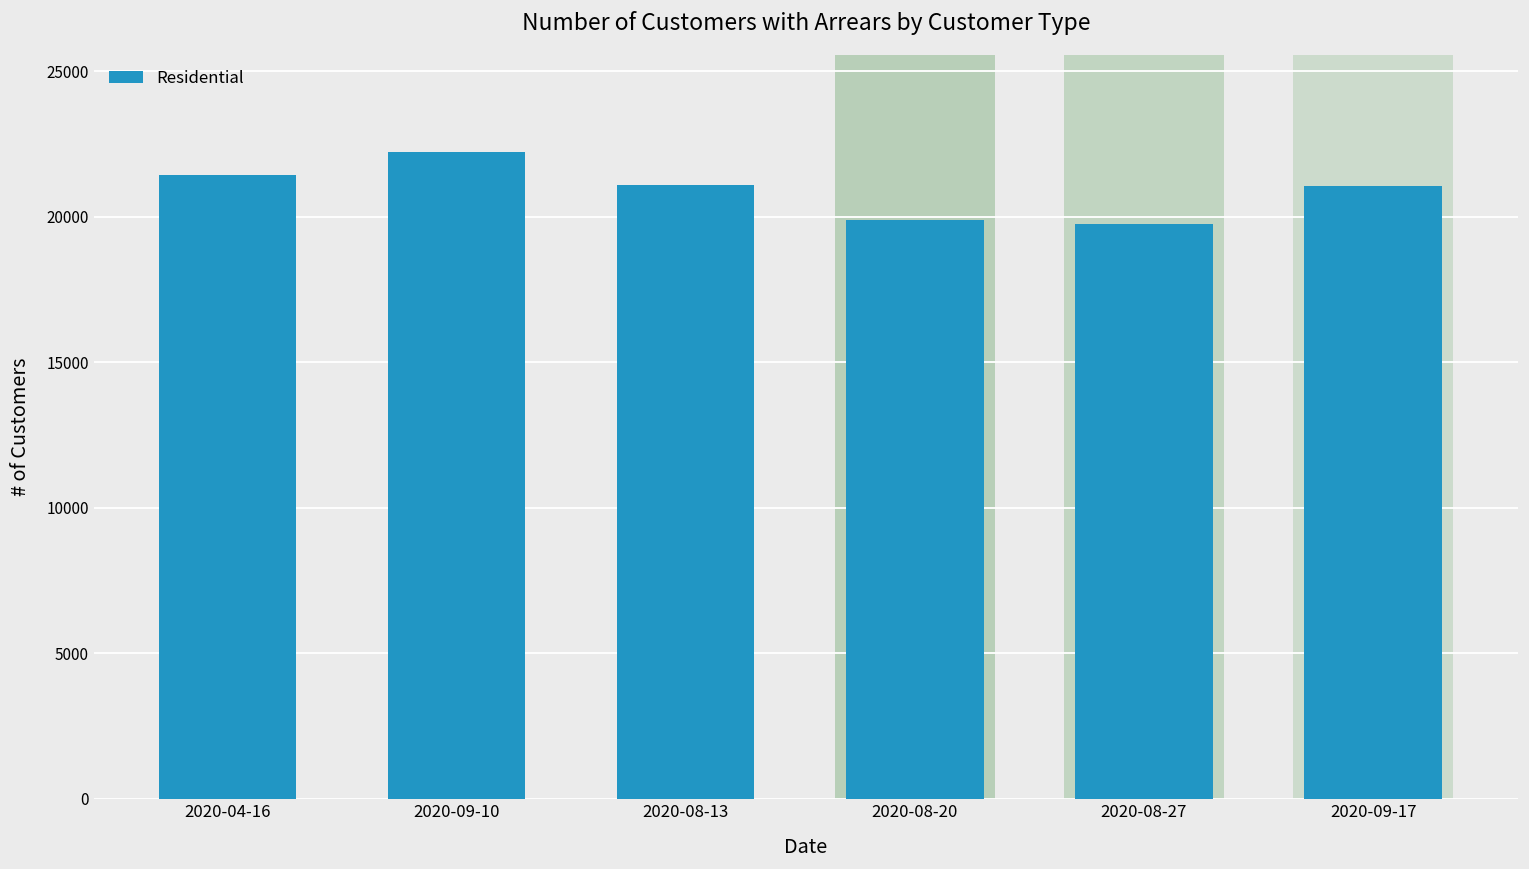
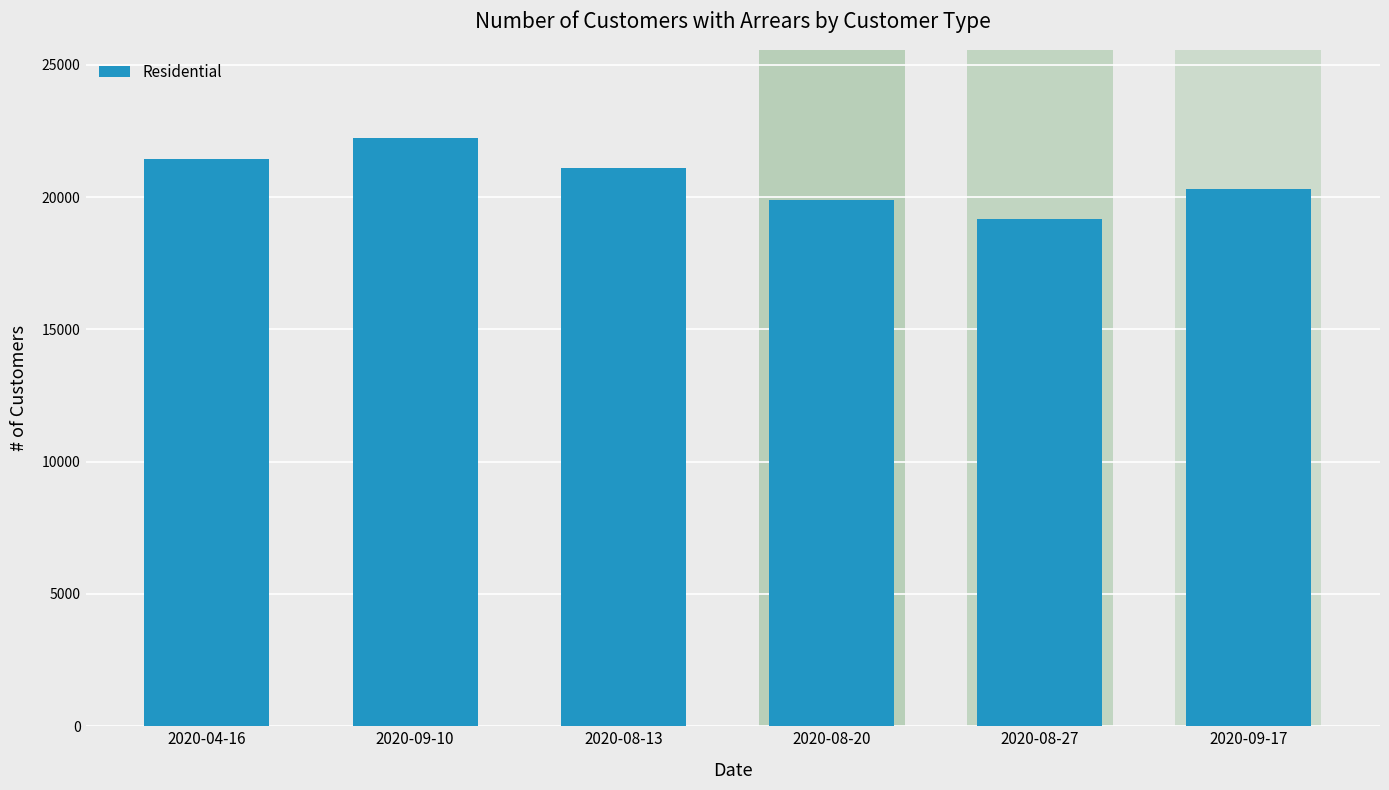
2020-08-27: 19800 -> 19200
2020-09-17: 21000 -> 20300
